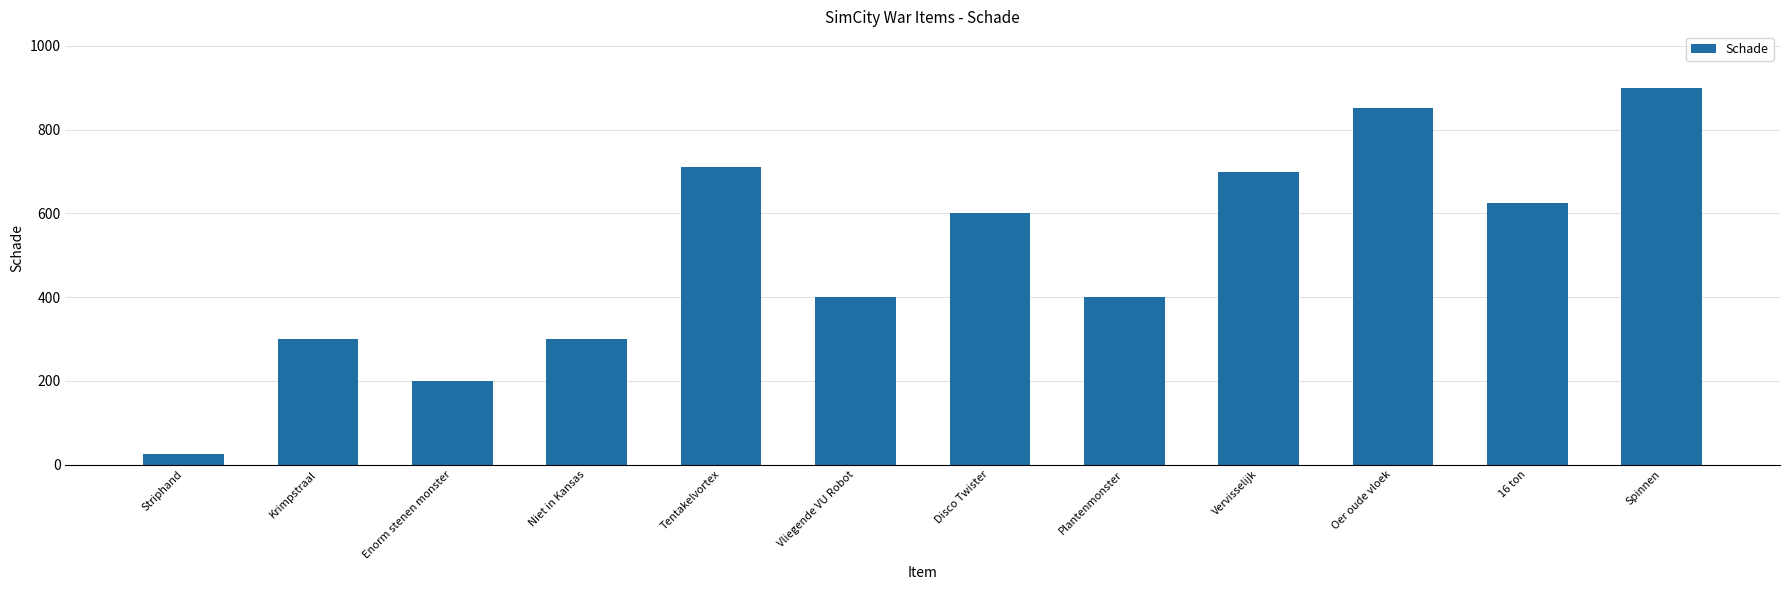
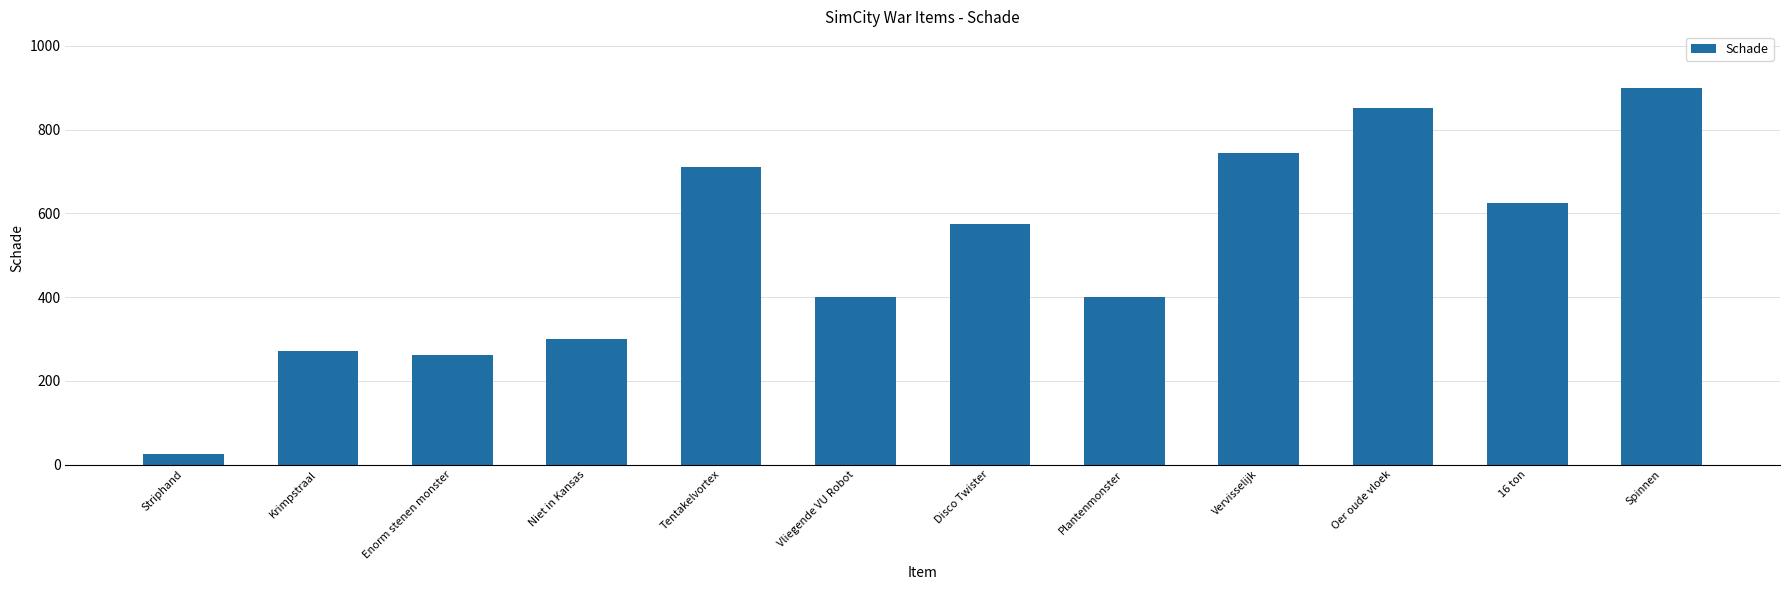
Krimpstraal: 300 -> 270
Enorm stenen monster: 200 -> 260
Disco Twister: 600 -> 570
Vervisselijk: 700 -> 740
